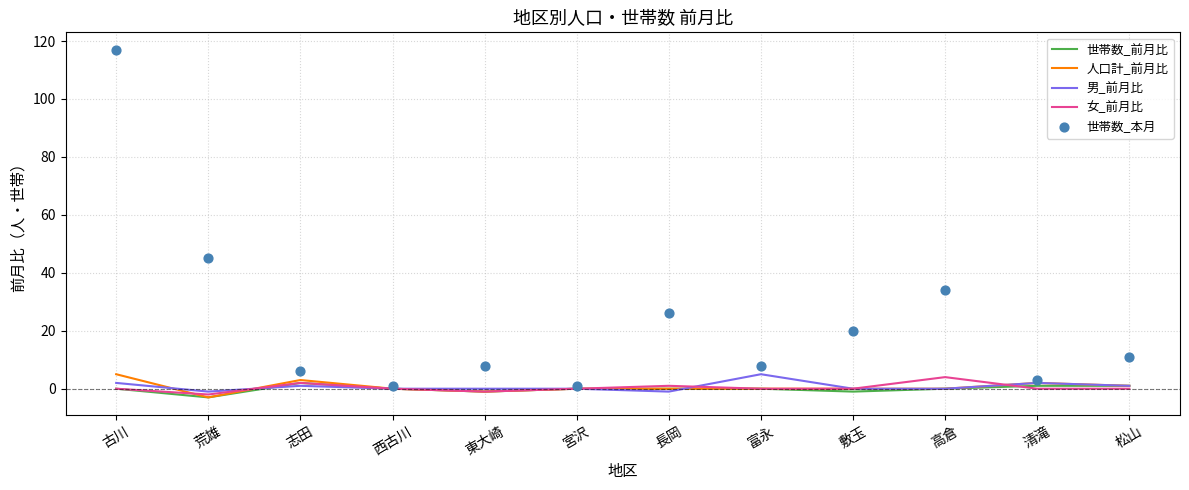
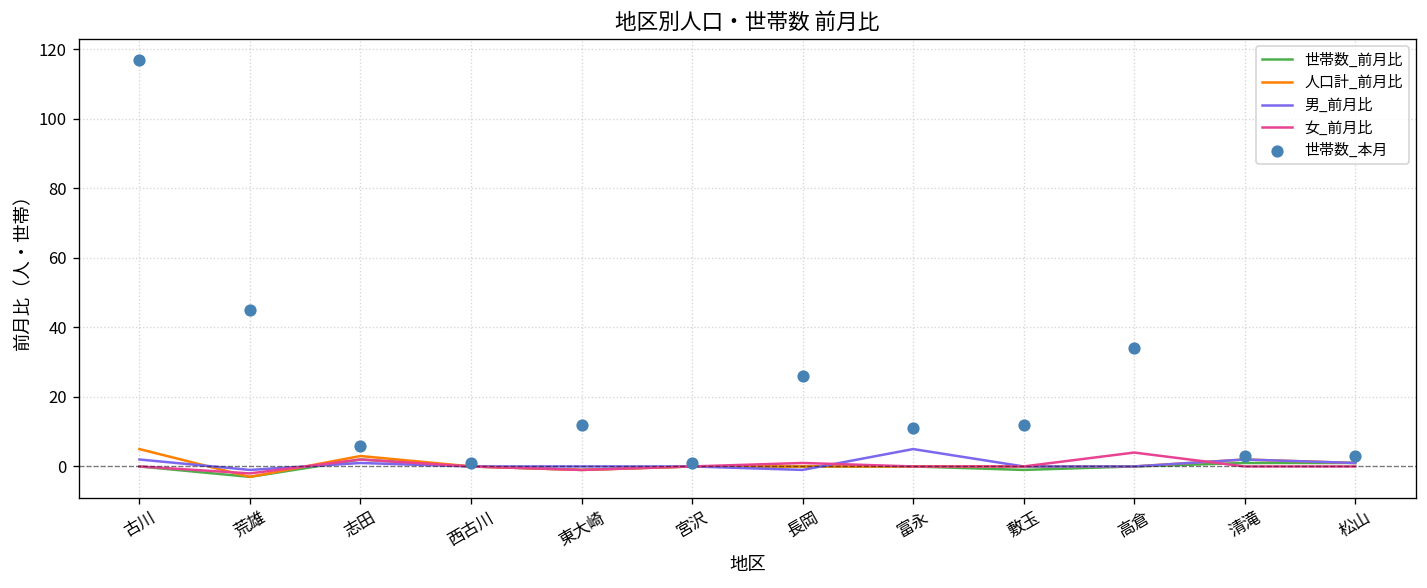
世帯数_本月, 東大崎: 8 -> 12
世帯数_本月, 富永: 8 -> 11
世帯数_本月, 敷玉: 20 -> 12
世帯数_本月, 松山: 11 -> 3
